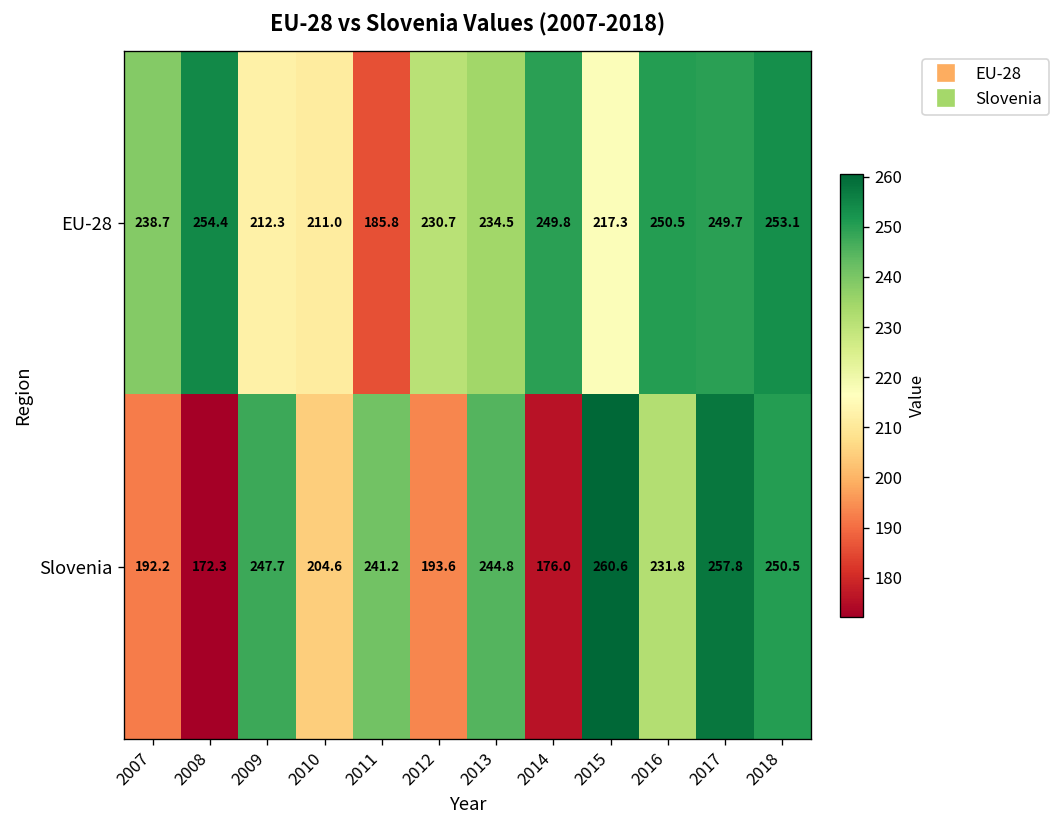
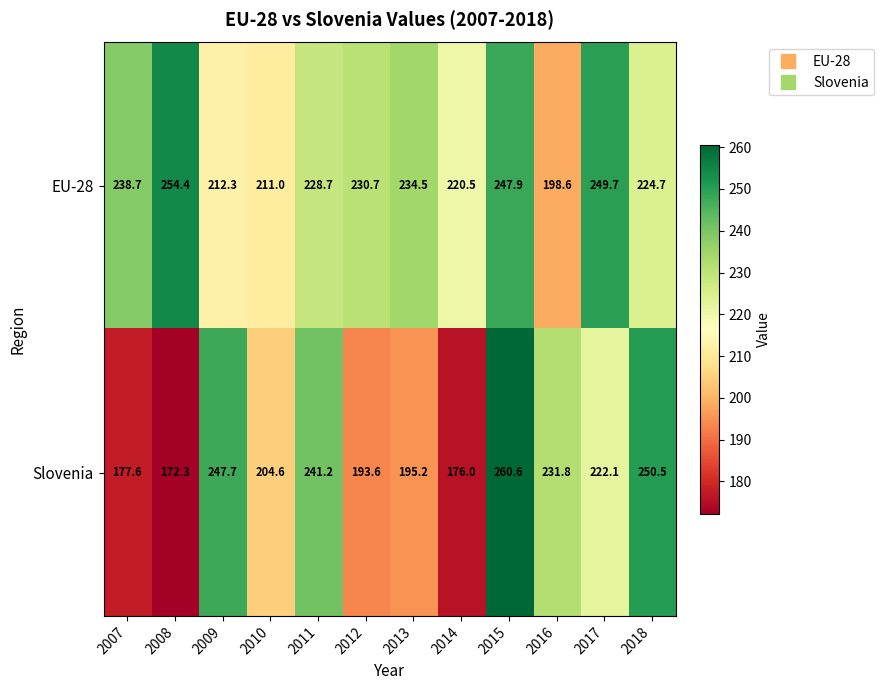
EU-28, 2011: 185.8 -> 228.7
EU-28, 2014: 249.8 -> 220.5
EU-28, 2015: 217.3 -> 247.9
EU-28, 2016: 250.5 -> 198.6
EU-28, 2018: 253.1 -> 224.7
Slovenia, 2007: 192.2 -> 177.6
Slovenia, 2013: 244.8 -> 195.2
Slovenia, 2017: 257.8 -> 222.1
